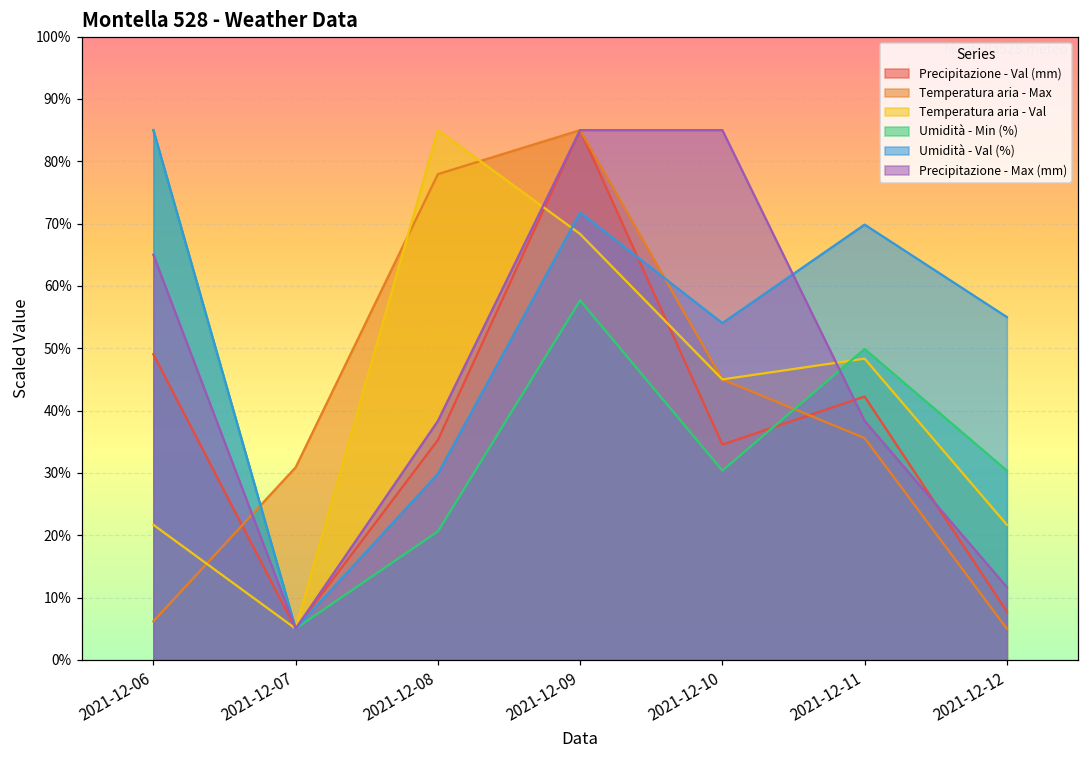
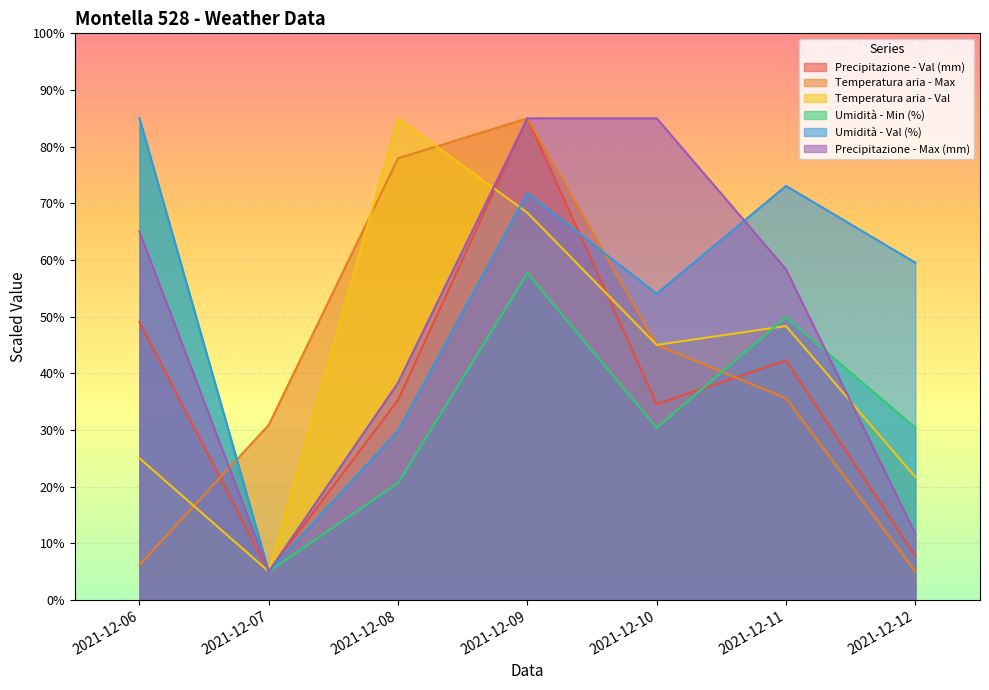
Temperatura aria - Val, 2021-12-06: 22% -> 25%
Umidità - Val (%), 2021-12-11: 70% -> 73%
Precipitazione - Max (mm), 2021-12-11: 38% -> 58%
Umidità - Val (%), 2021-12-12: 55% -> 60%
